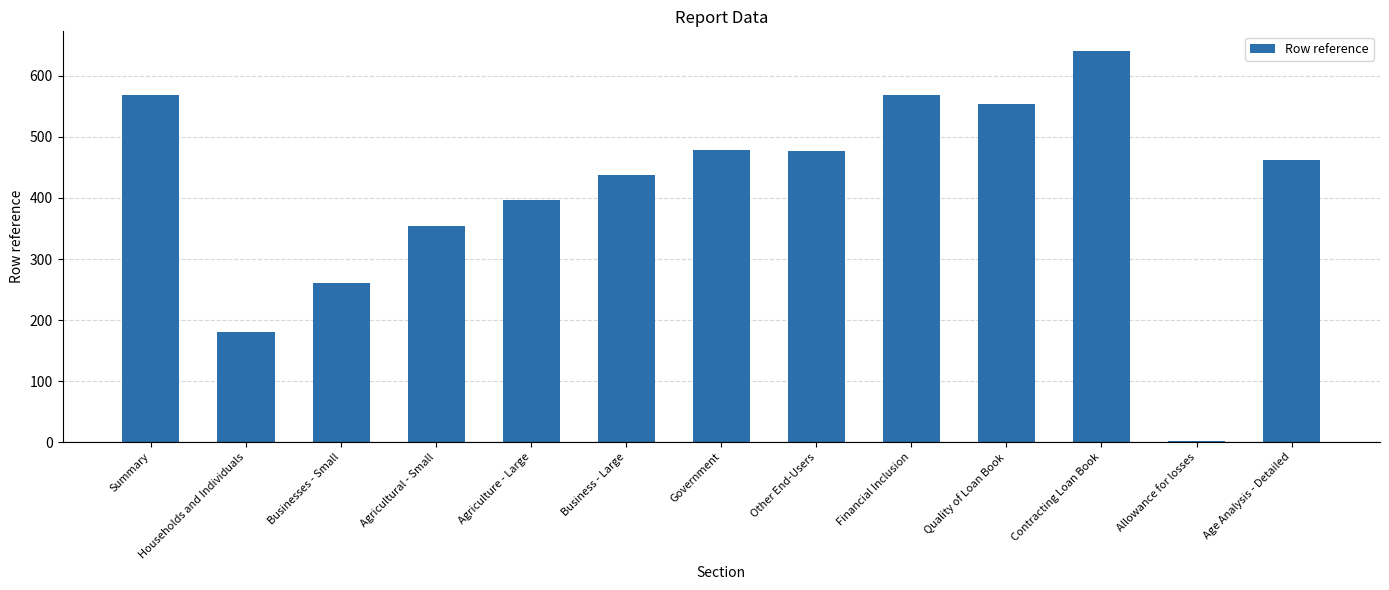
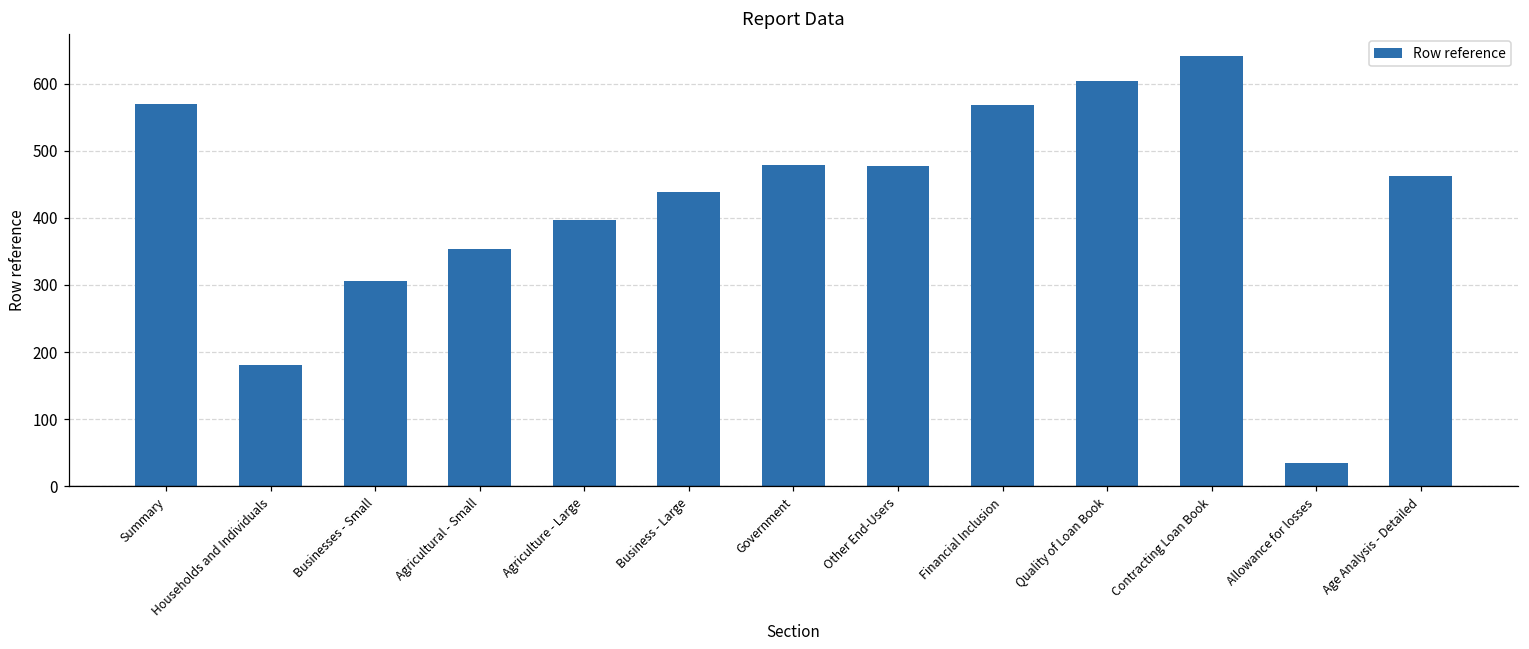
Businesses - Small: 260 -> 310
Quality of Loan Book: 550 -> 600
Allowance for losses: 0 -> 30
